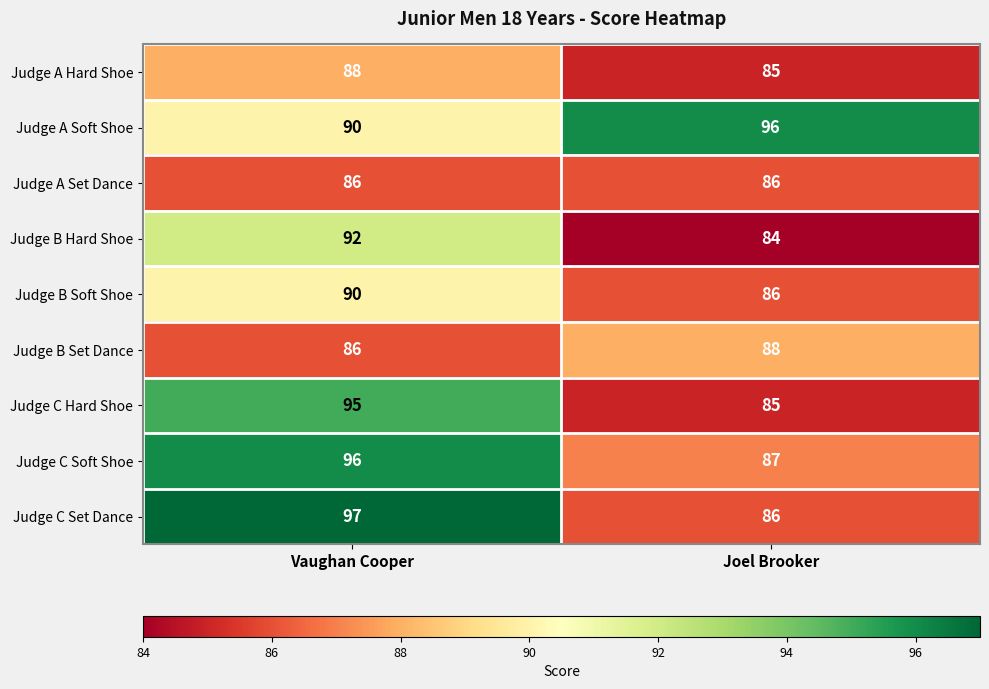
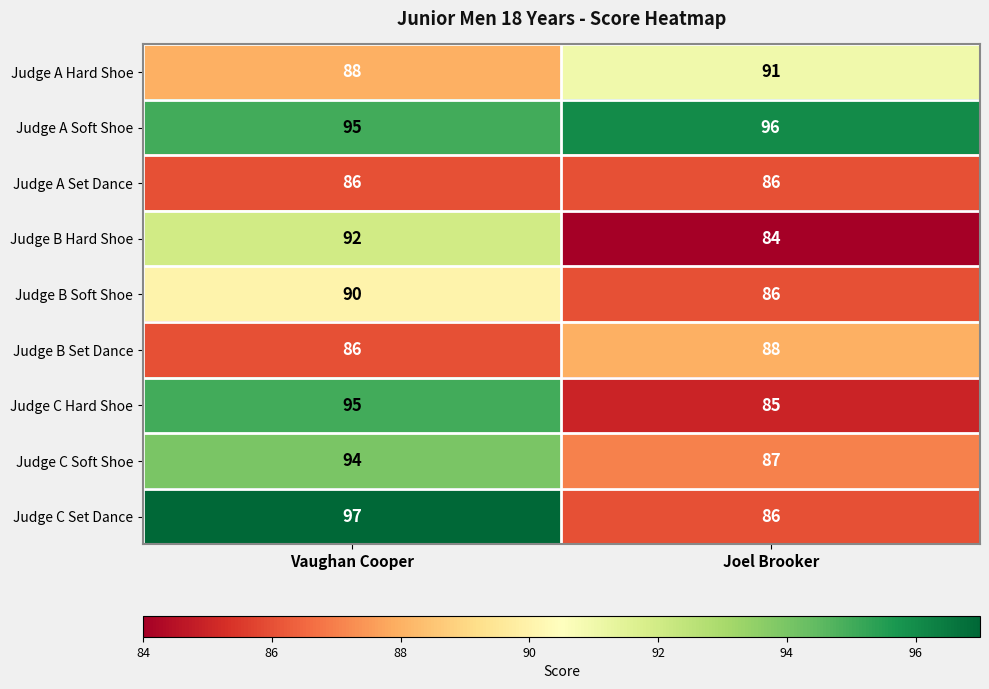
Judge A Hard Shoe, Joel Brooker: 85 -> 91
Judge A Soft Shoe, Vaughan Cooper: 90 -> 95
Judge C Soft Shoe, Vaughan Cooper: 96 -> 94
